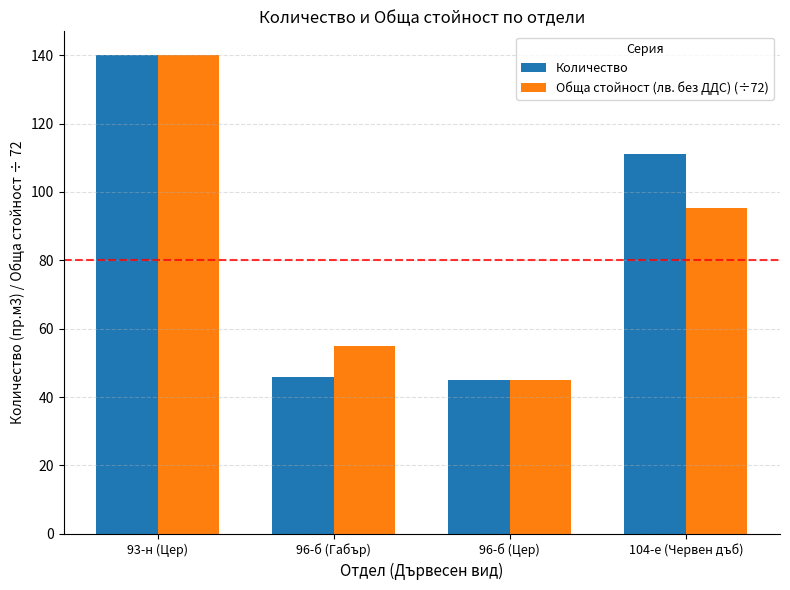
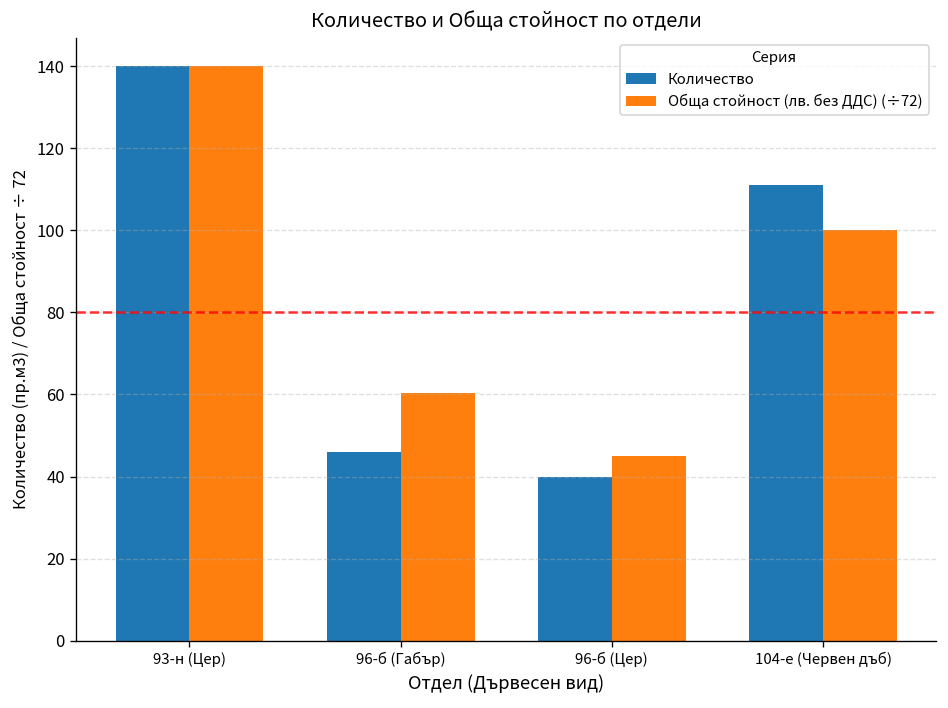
Обща стойност (лв. без ДДС) (÷72), 96-б (Габър): 55 -> 60
Количество, 96-б (Цер): 45 -> 40
Обща стойност (лв. без ДДС) (÷72), 104-е (Червен дъб): 95 -> 100
